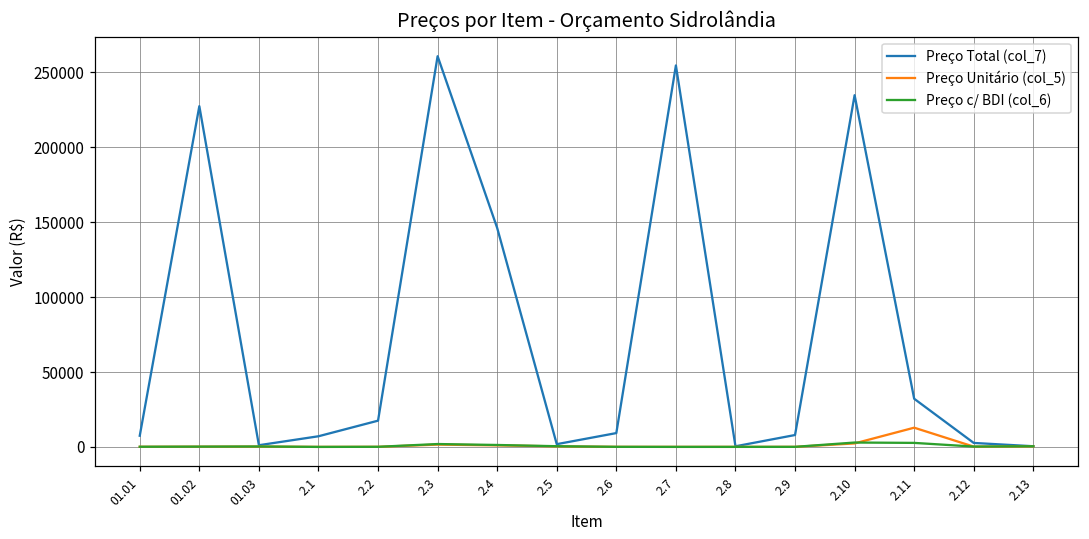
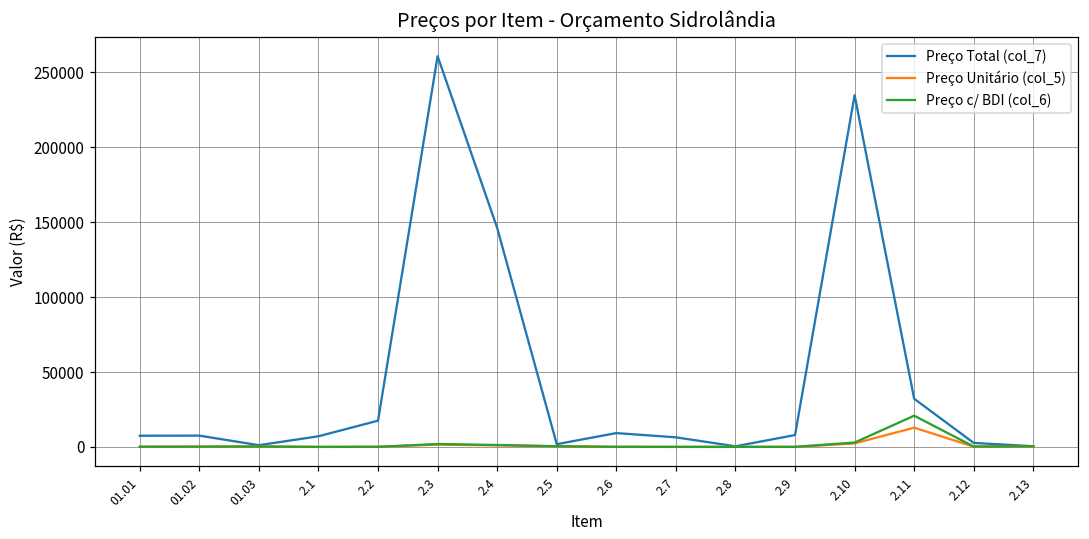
Preço Total (col_7), 01.02: 228000 -> 8000
Preço Total (col_7), 2.7: 255000 -> 6000
Preço c/ BDI (col_6), 2.11: 3000 -> 21000
